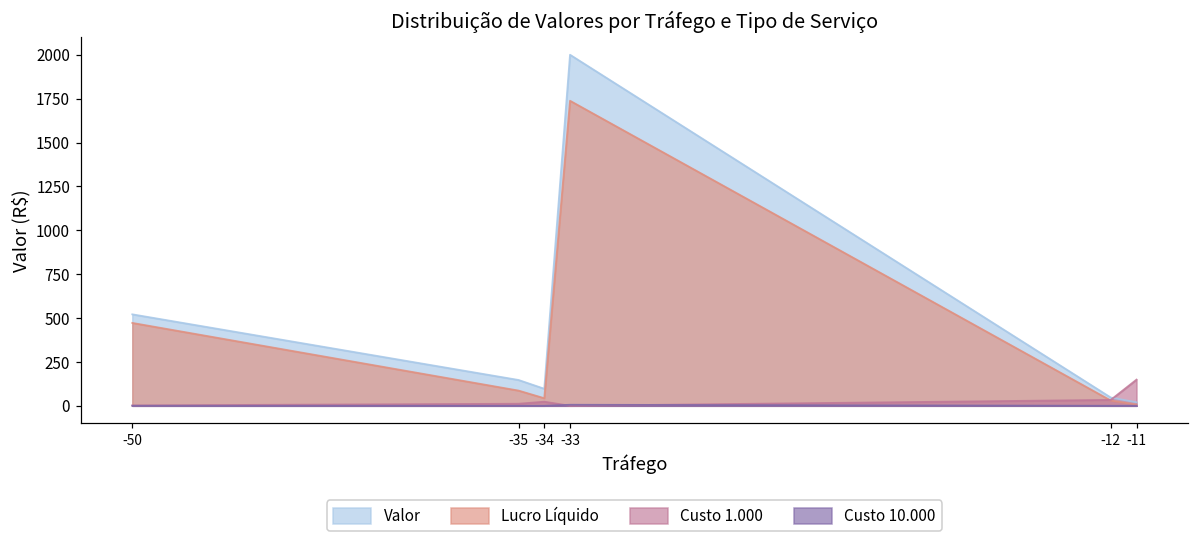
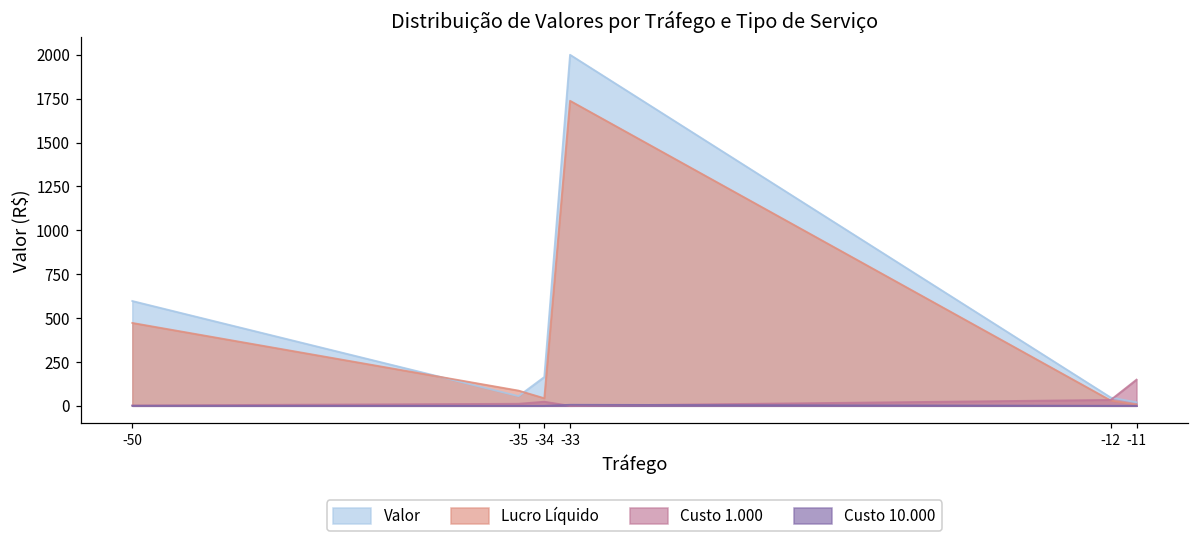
Valor, -50: 520 -> 600
Valor, -35: 150 -> 60
Valor, -34: 100 -> 160
